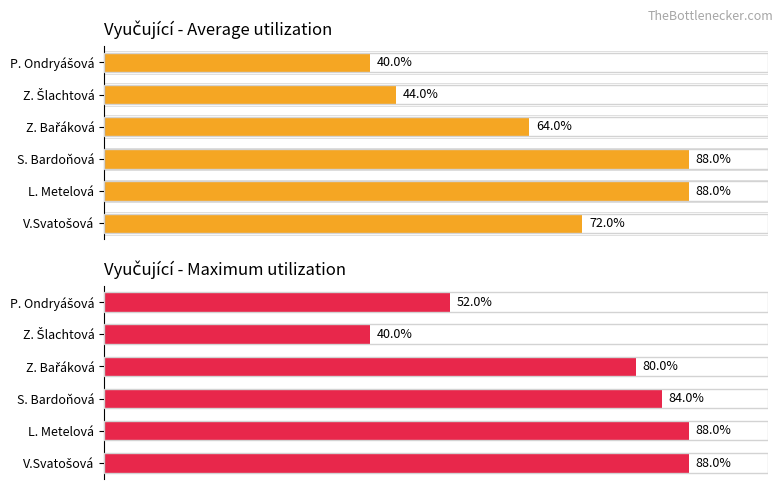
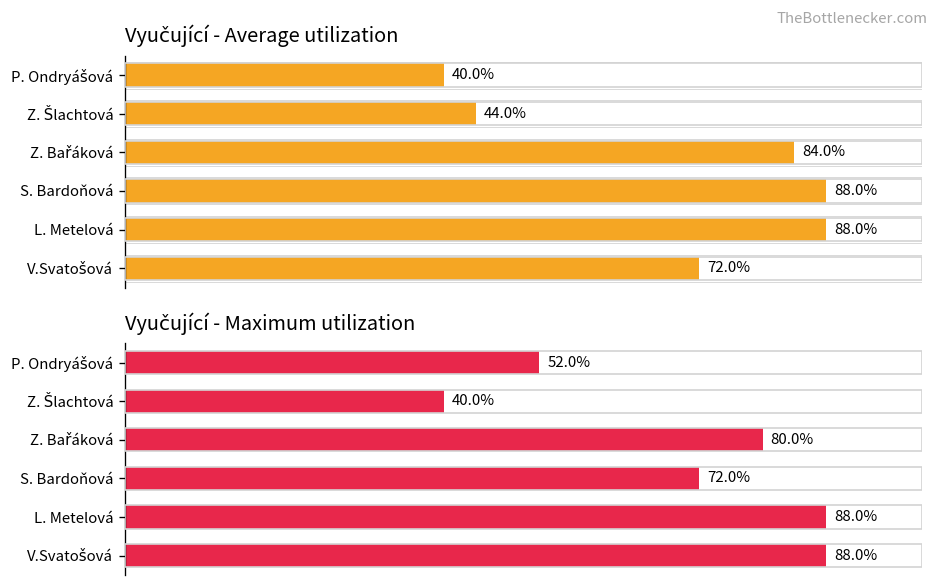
Vyučující - Average utilization, Z. Bařáková: 64.0% -> 84.0%
Vyučující - Maximum utilization, S. Bardoňová: 84.0% -> 72.0%
